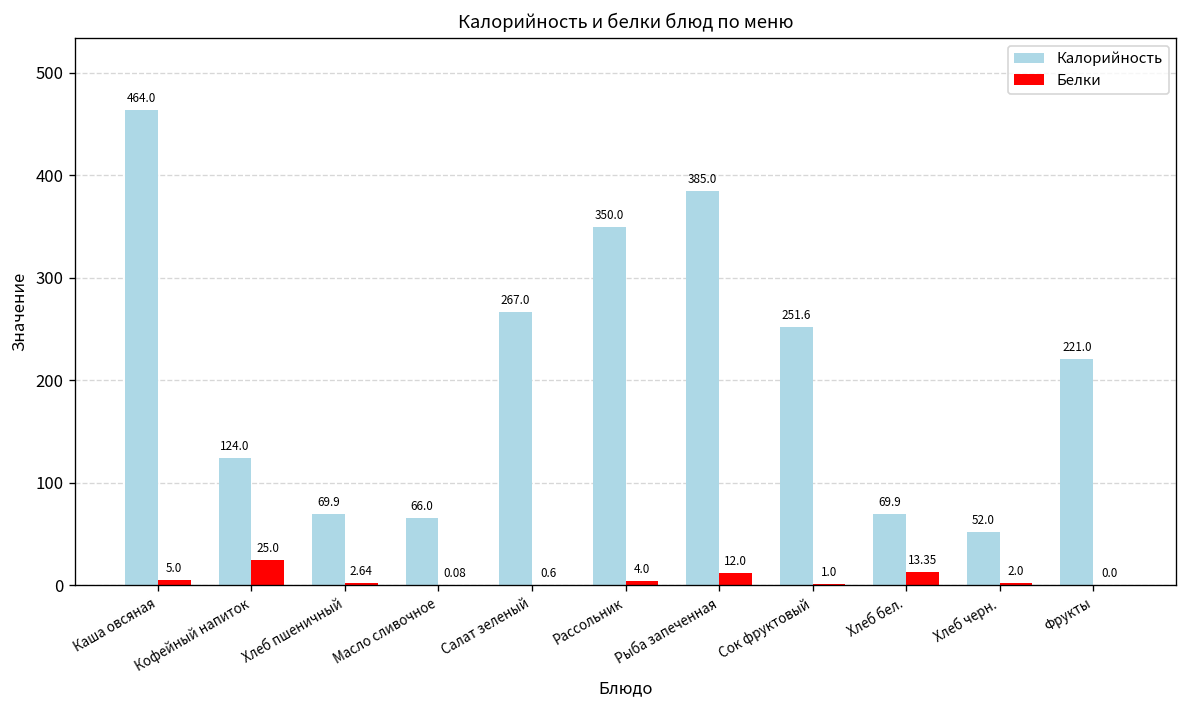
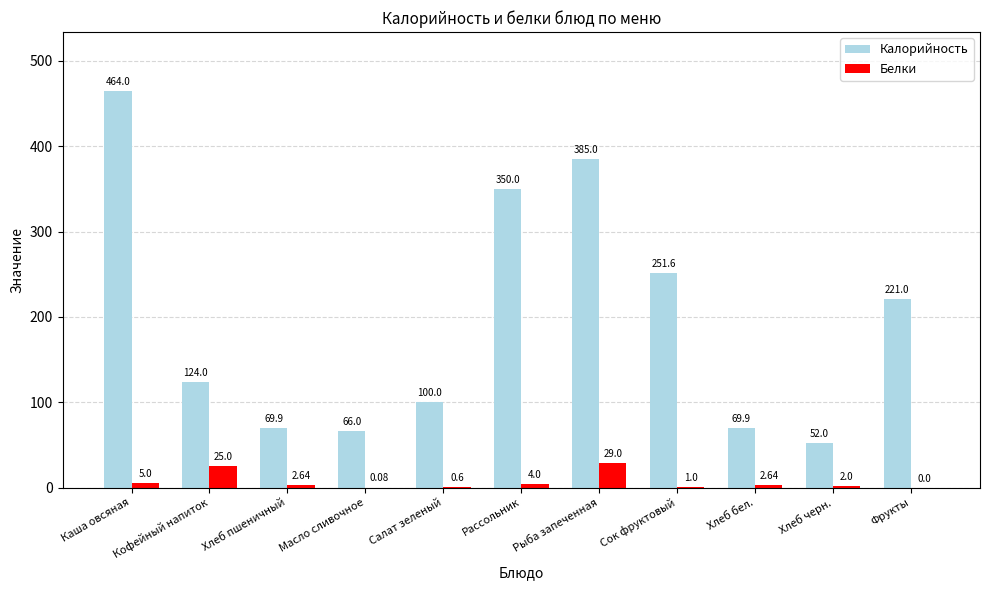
Калорийность, Салат зеленый: 267.0 -> 100.0
Белки, Рыба запеченная: 12.0 -> 29.0
Белки, Хлеб бел.: 13.35 -> 2.64
